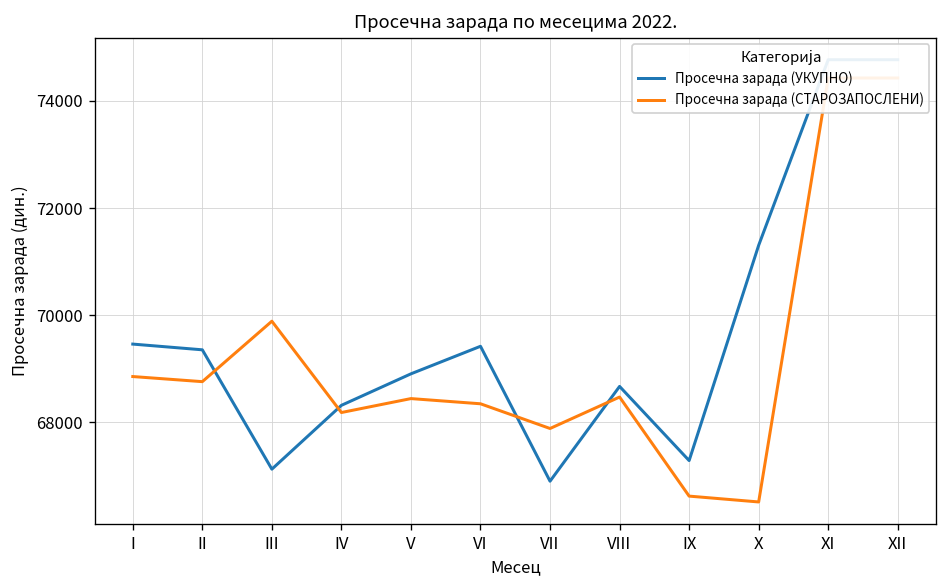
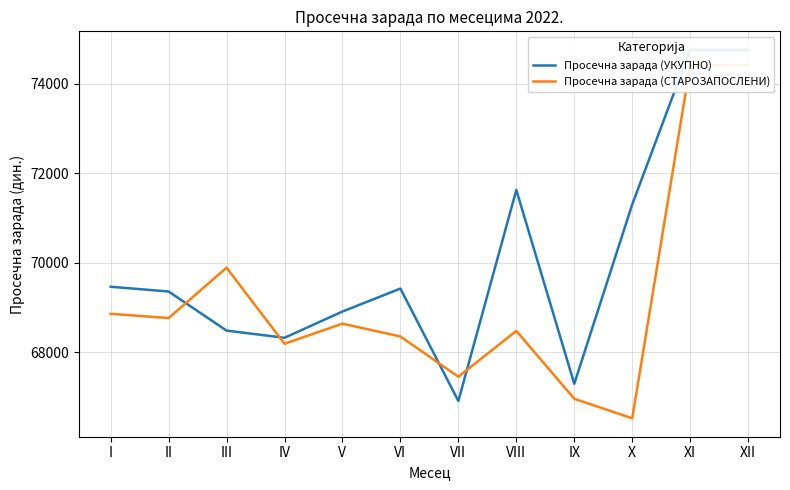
Просечна зарада (УКУПНО), III: 67100 -> 68500
Просечна зарада (СТАРОЗАПОСЛЕНИ), V: 68400 -> 68600
Просечна зарада (СТАРОЗАПОСЛЕНИ), VII: 67900 -> 67400
Просечна зарада (УКУПНО), VIII: 68700 -> 71600
Просечна зарада (СТАРОЗАПОСЛЕНИ), IX: 66600 -> 67000
